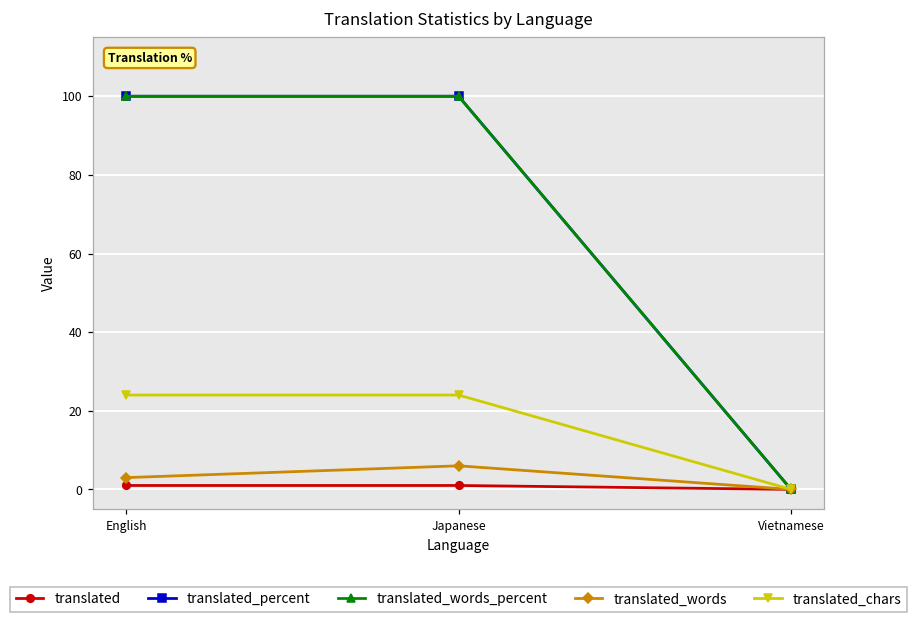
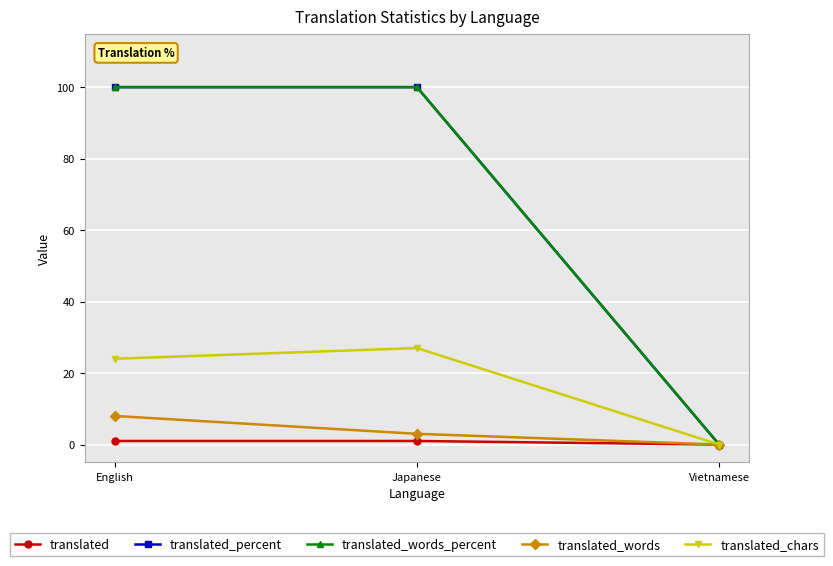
translated_words, English: 3 -> 8
translated_words, Japanese: 6 -> 3
translated_chars, Japanese: 24 -> 27
